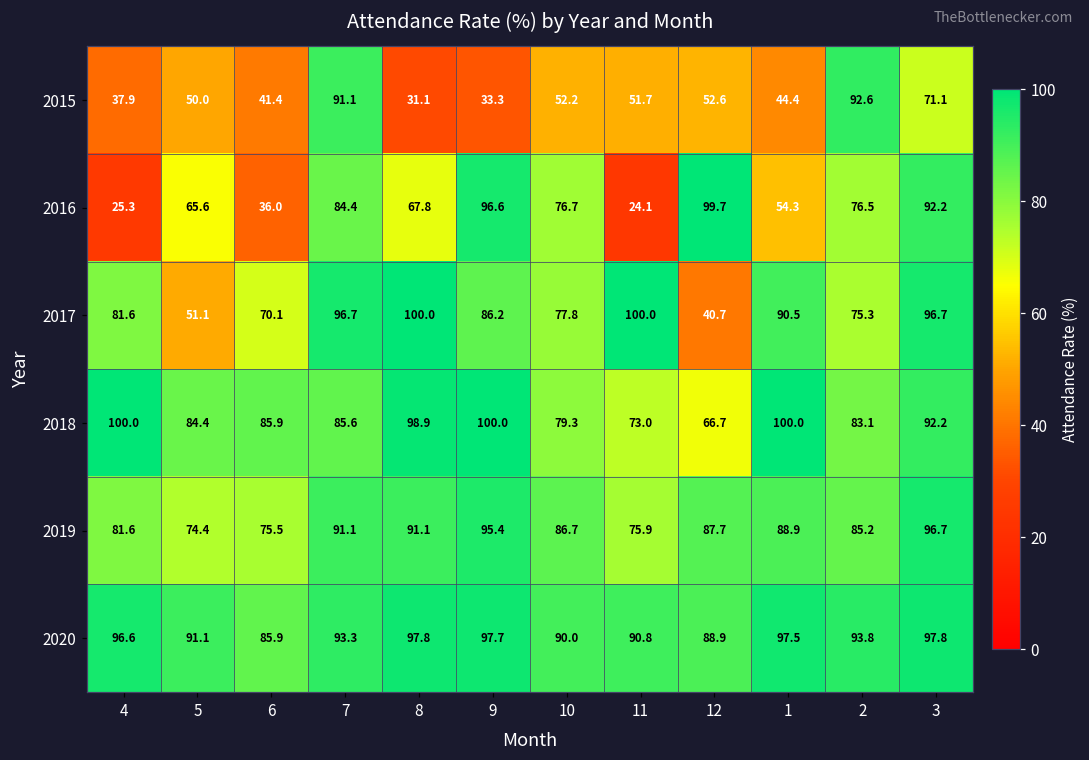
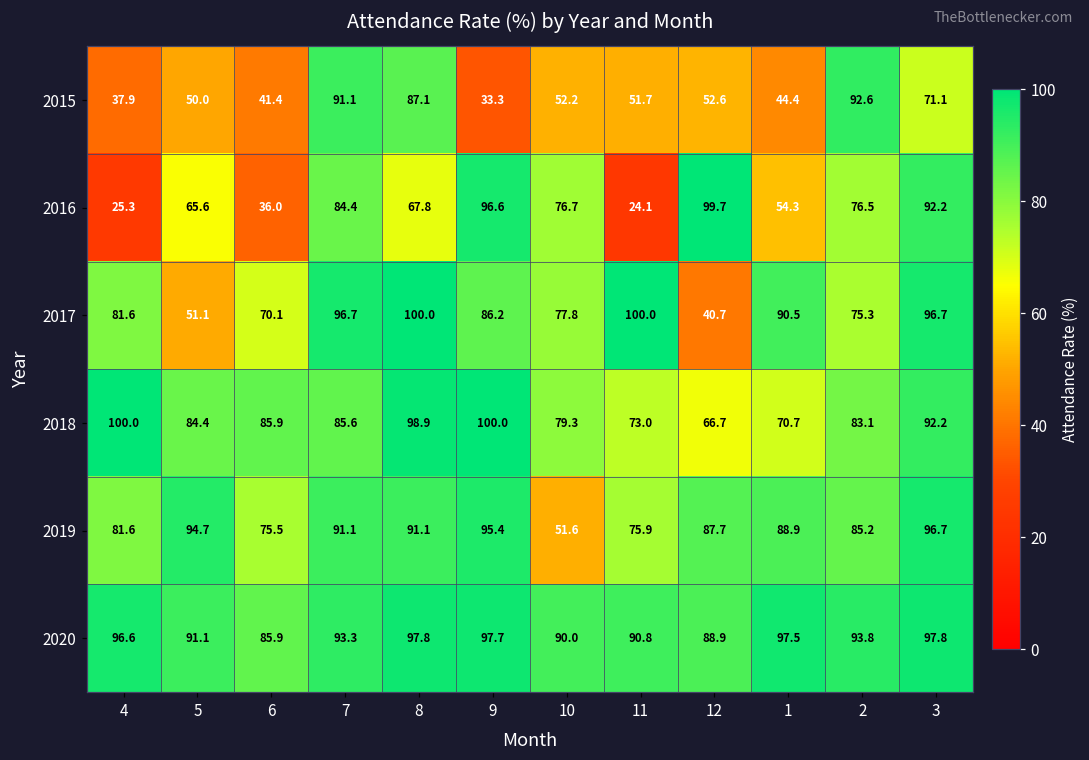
2015, 8: 31.1 -> 87.1
2018, 1: 100.0 -> 70.7
2019, 5: 74.4 -> 94.7
2019, 10: 86.7 -> 51.6
